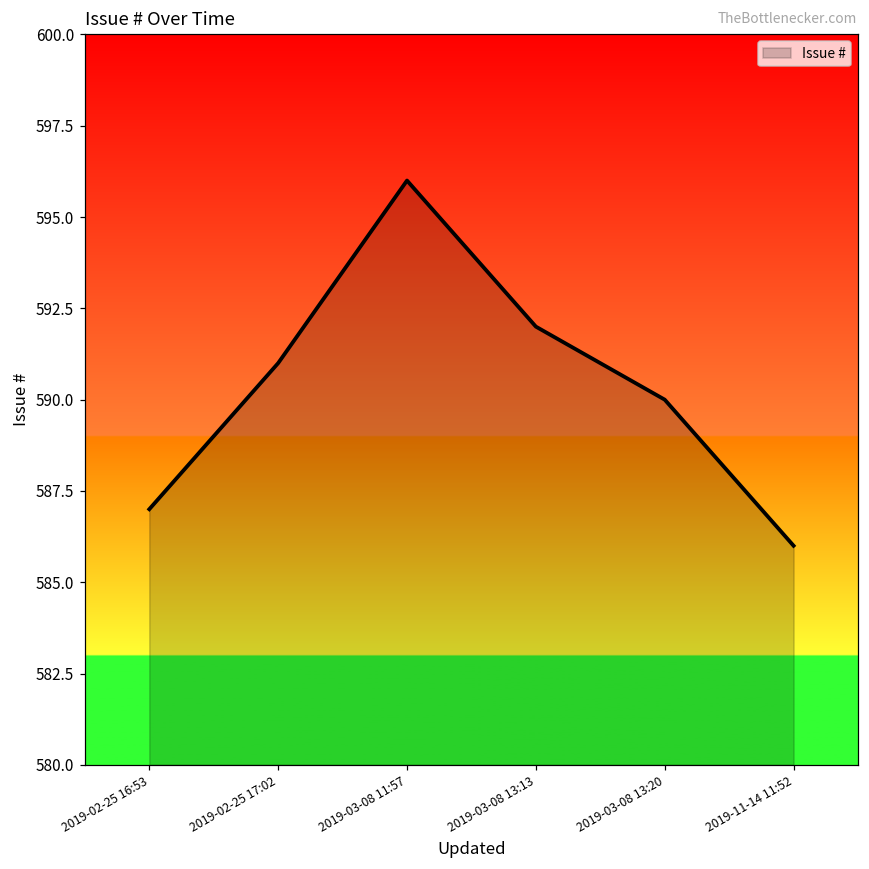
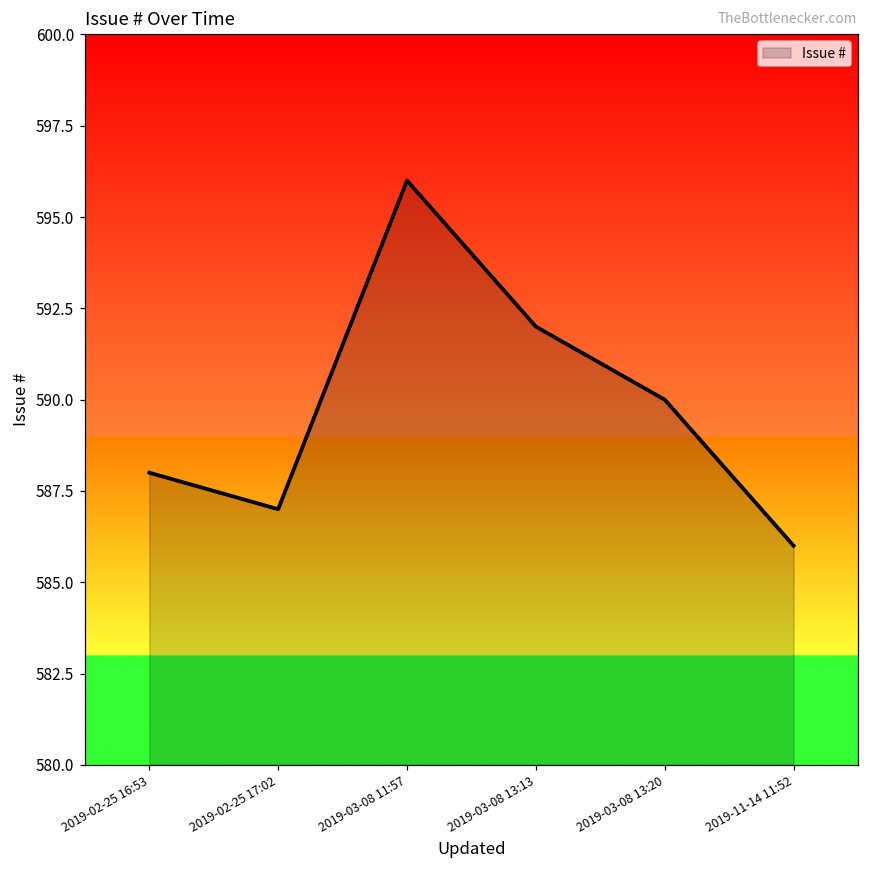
2019-02-25 16:53: 587 -> 588
2019-02-25 17:02: 591 -> 587
